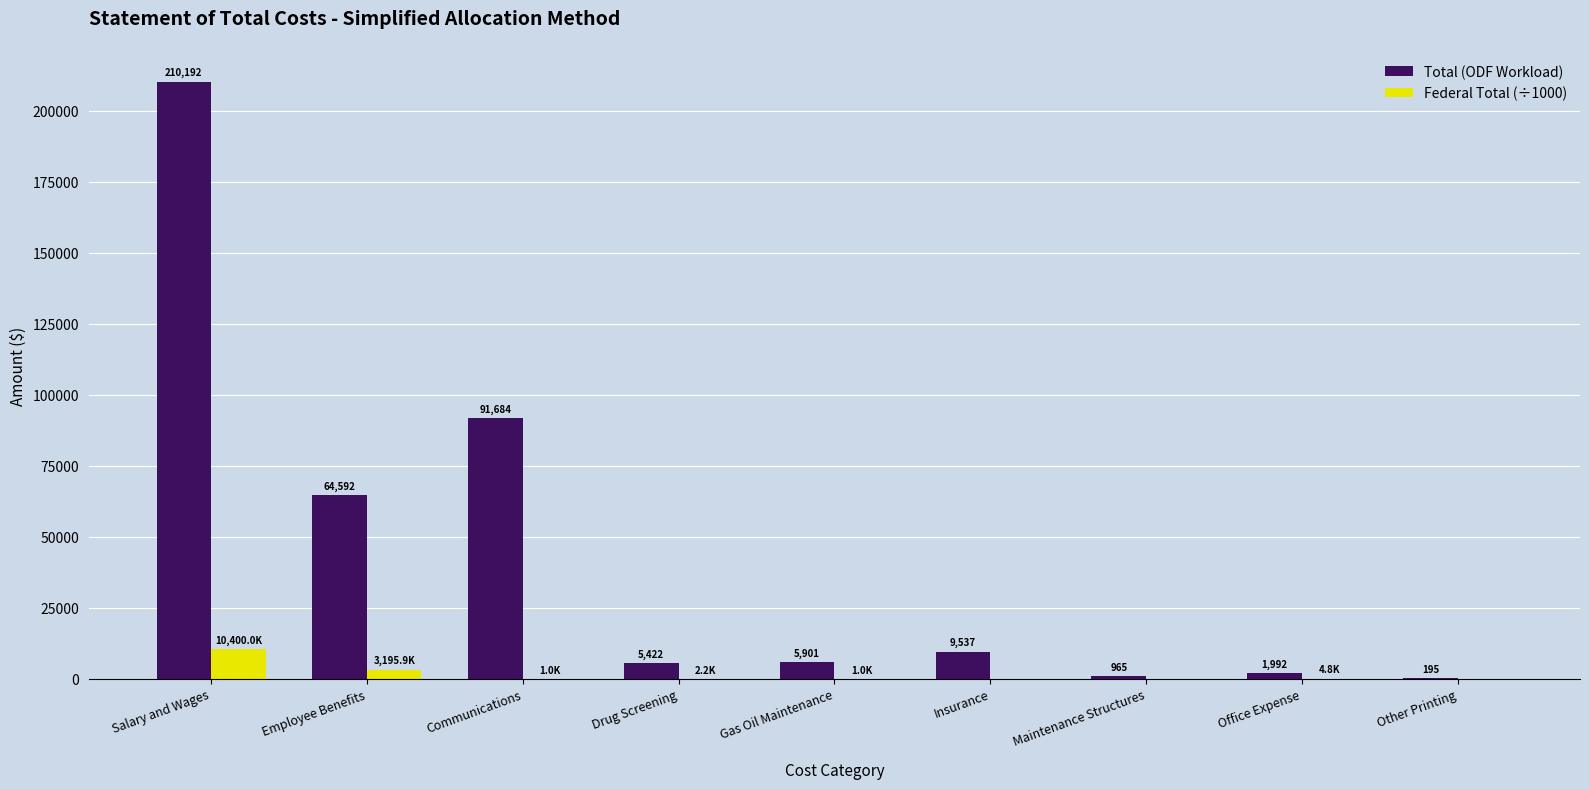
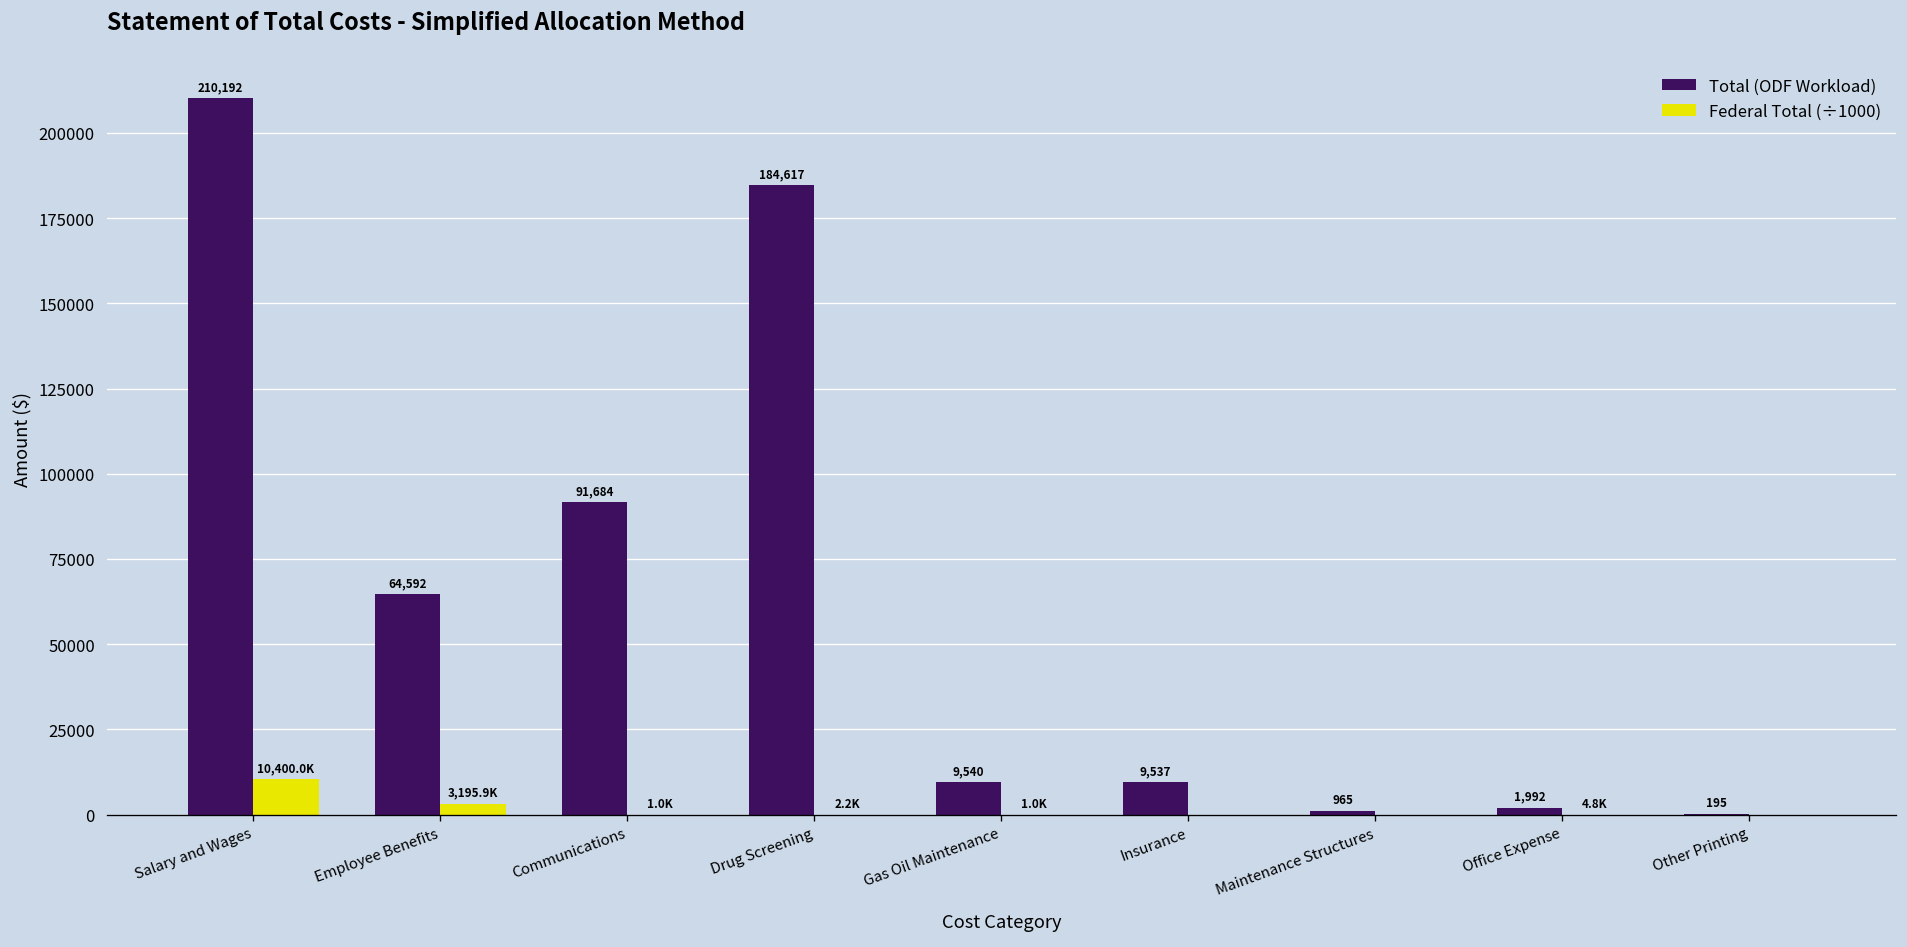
Total (ODF Workload), Drug Screening: 5,422 -> 184,617
Total (ODF Workload), Gas Oil Maintenance: 5,901 -> 9,540
